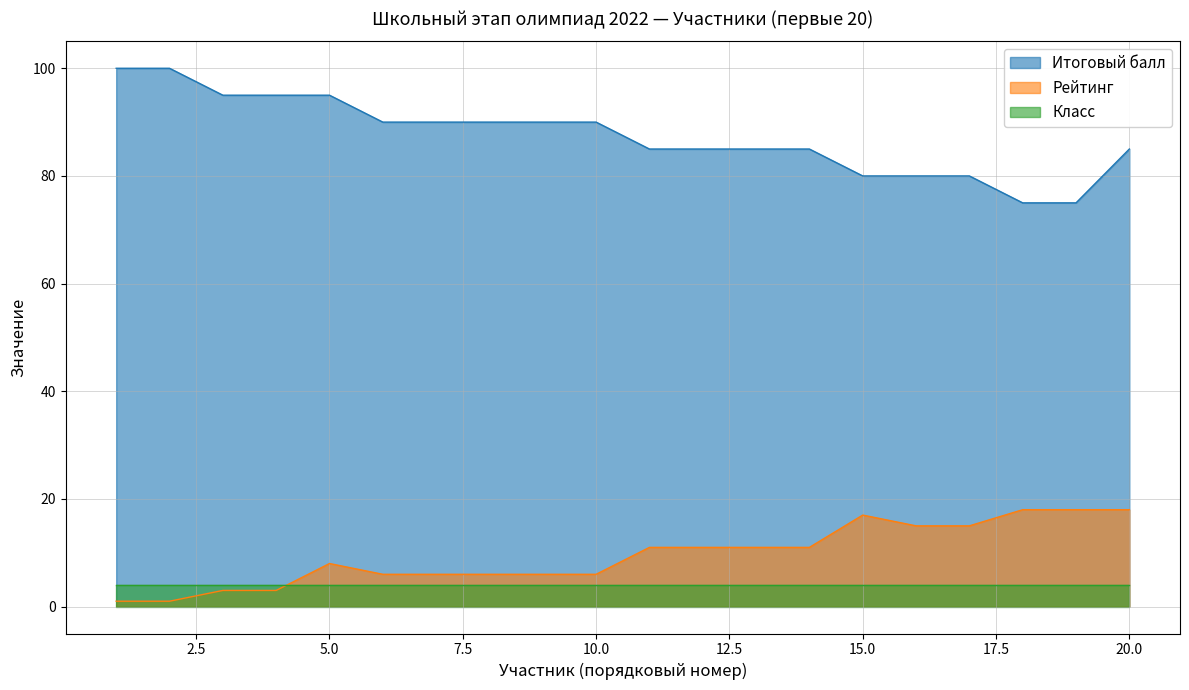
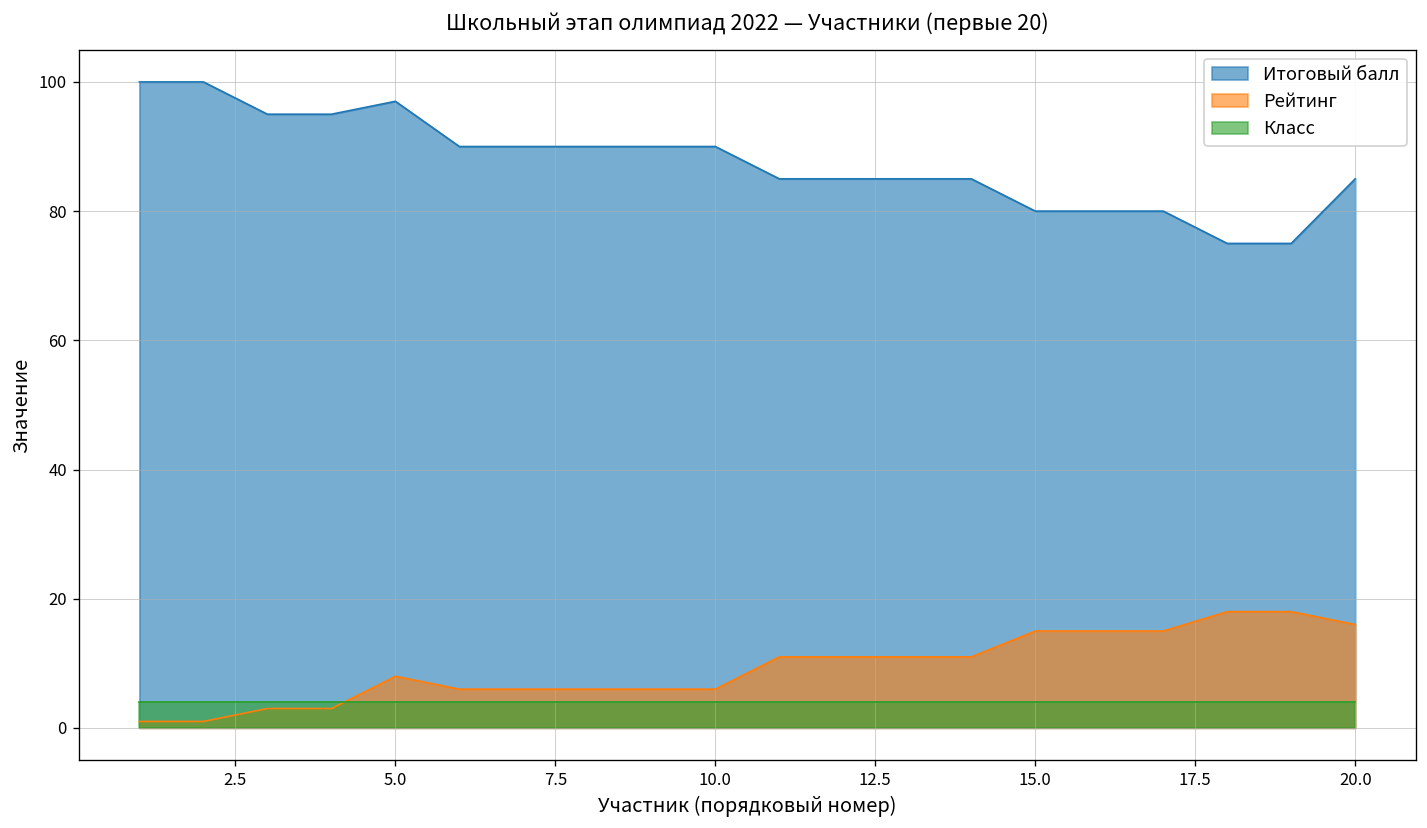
Итоговый балл, 5.0: 95 -> 97
Рейтинг, 15.0: 17 -> 15
Рейтинг, 20.0: 18 -> 16
